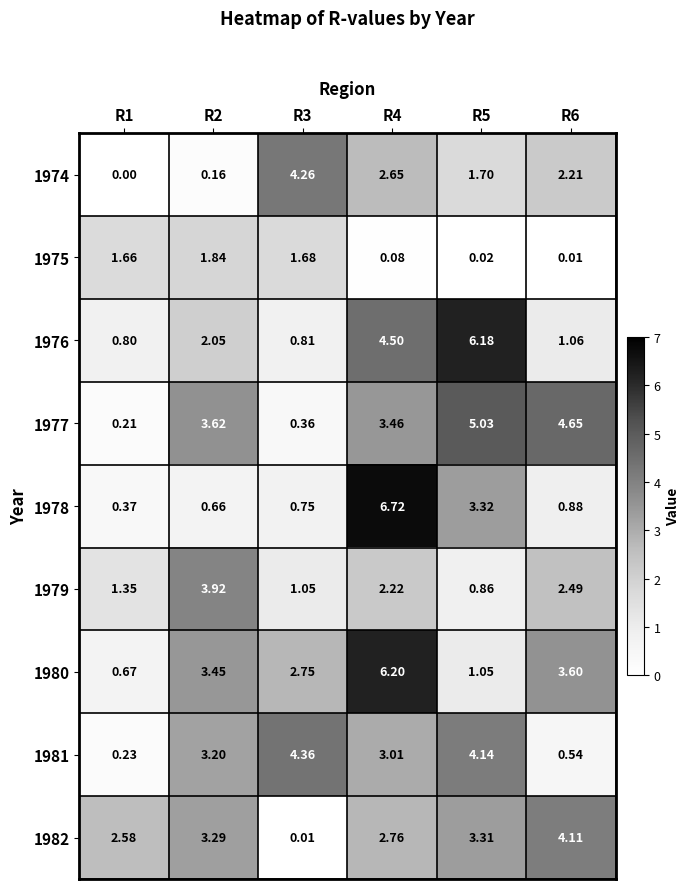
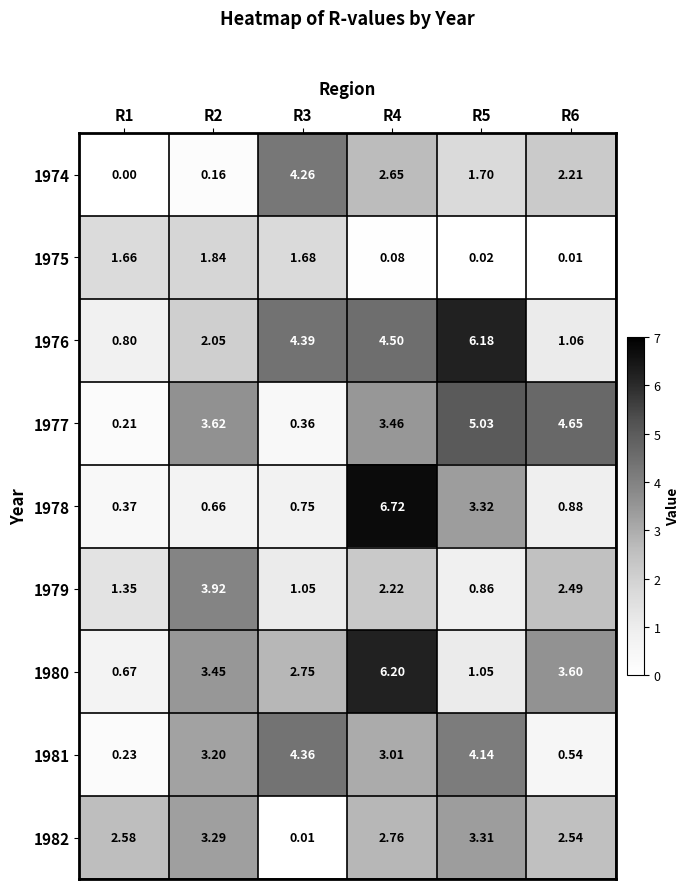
1976, R3: 0.81 -> 4.39
1982, R6: 4.11 -> 2.54
